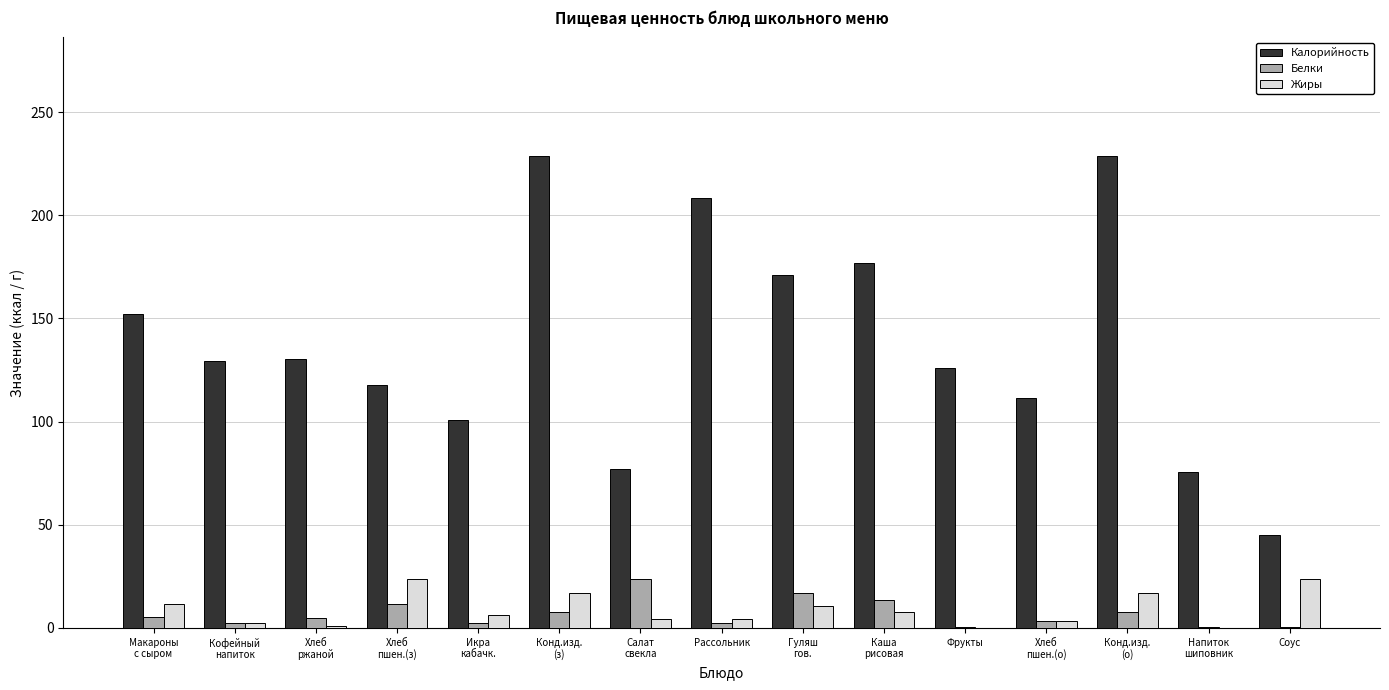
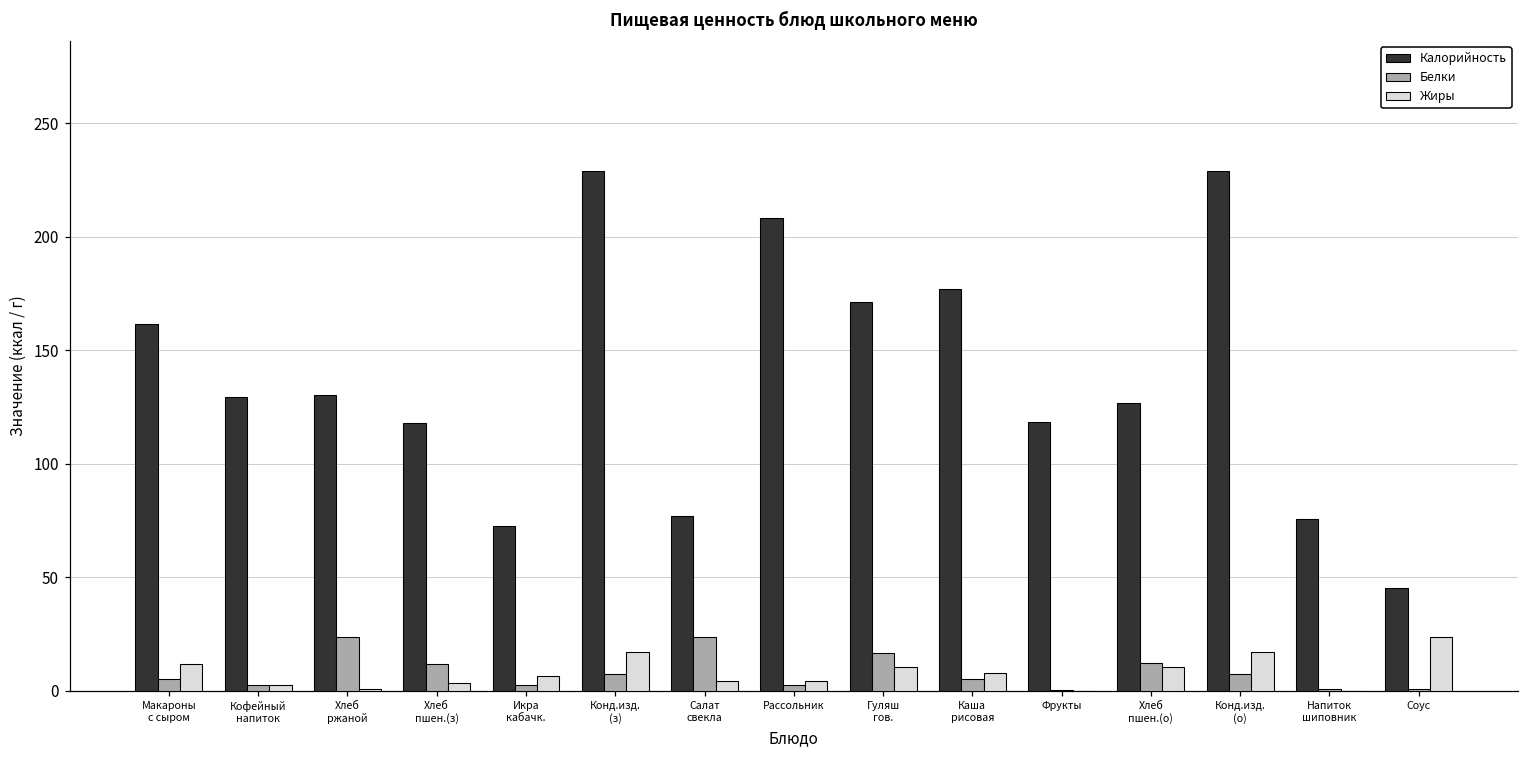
Калорийность, Макароны с сыром: 152 -> 161
Белки, Хлеб ржаной: 5 -> 23
Жиры, Хлеб пшен.(з): 24 -> 4
Калорийность, Икра кабачк.: 101 -> 73
Белки, Каша рисовая: 14 -> 5
Калорийность, Фрукты: 126 -> 118
Калорийность, Хлеб пшен.(о): 112 -> 127
Белки, Хлеб пшен.(о): 4 -> 12
Жиры, Хлеб пшен.(о): 4 -> 11
